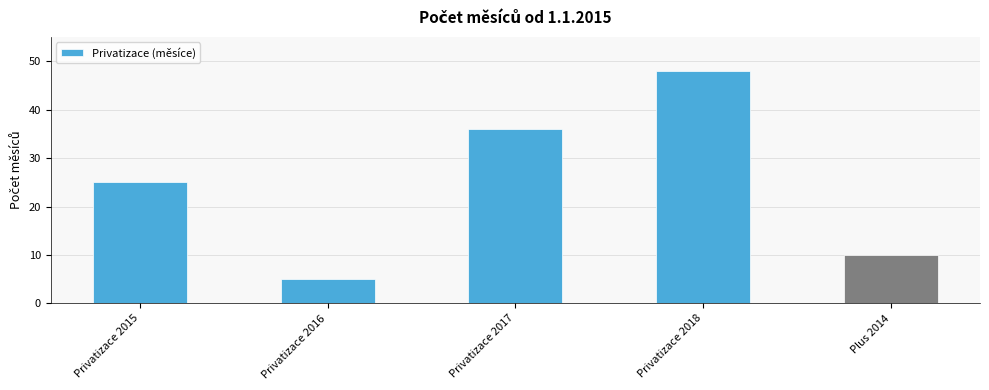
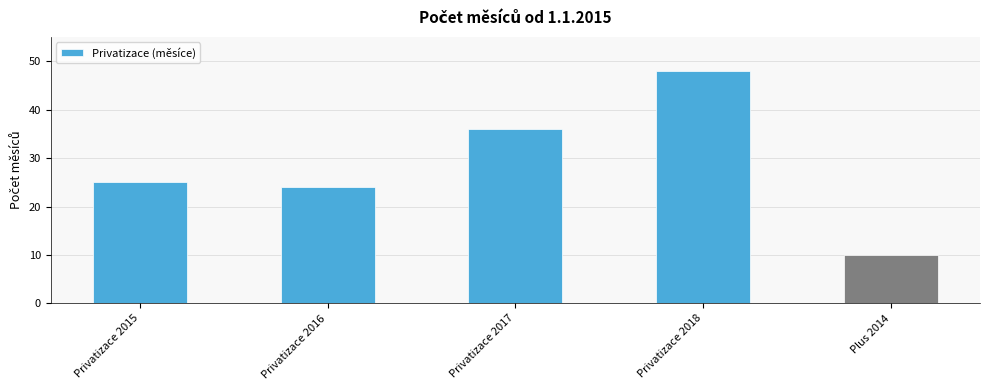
Privatizace 2016: 5 -> 24
